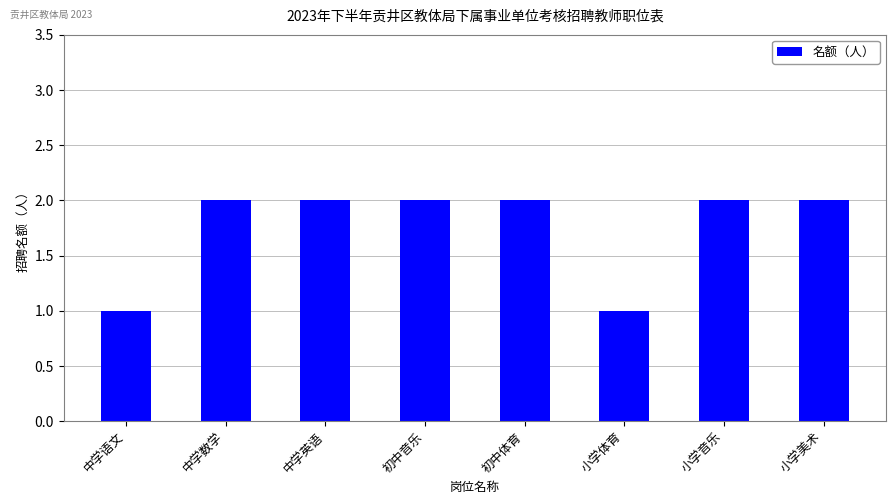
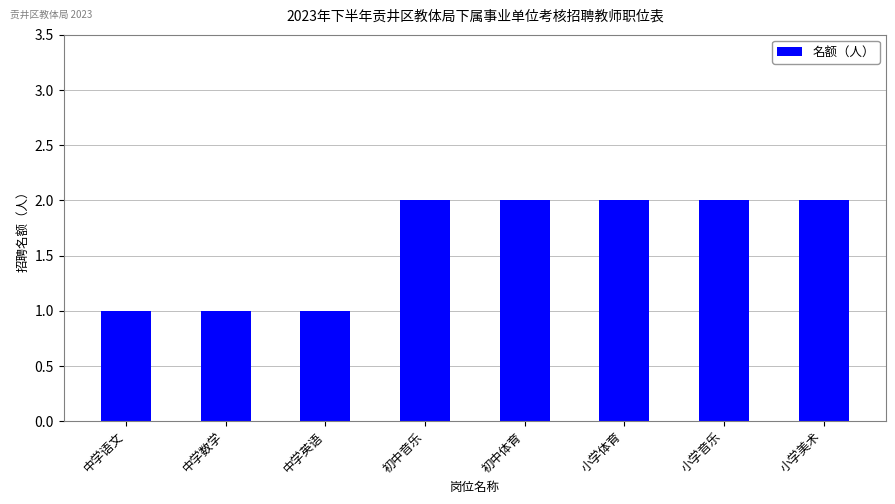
中学数学: 2 -> 1
中学英语: 2 -> 1
小学体育: 1 -> 2
